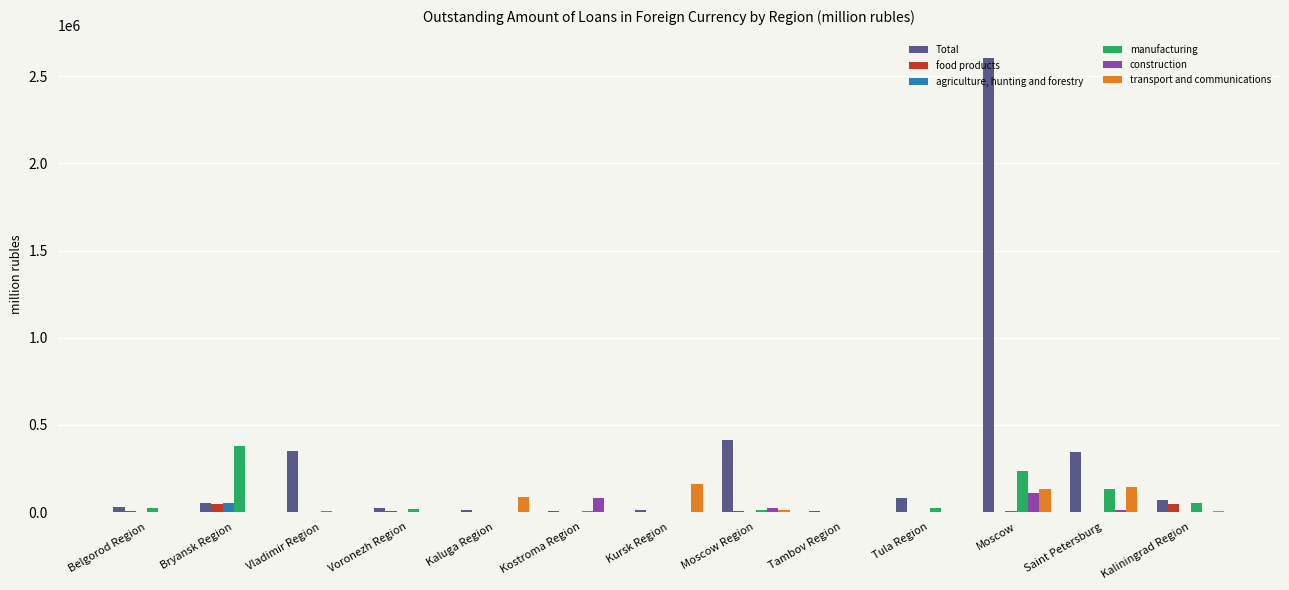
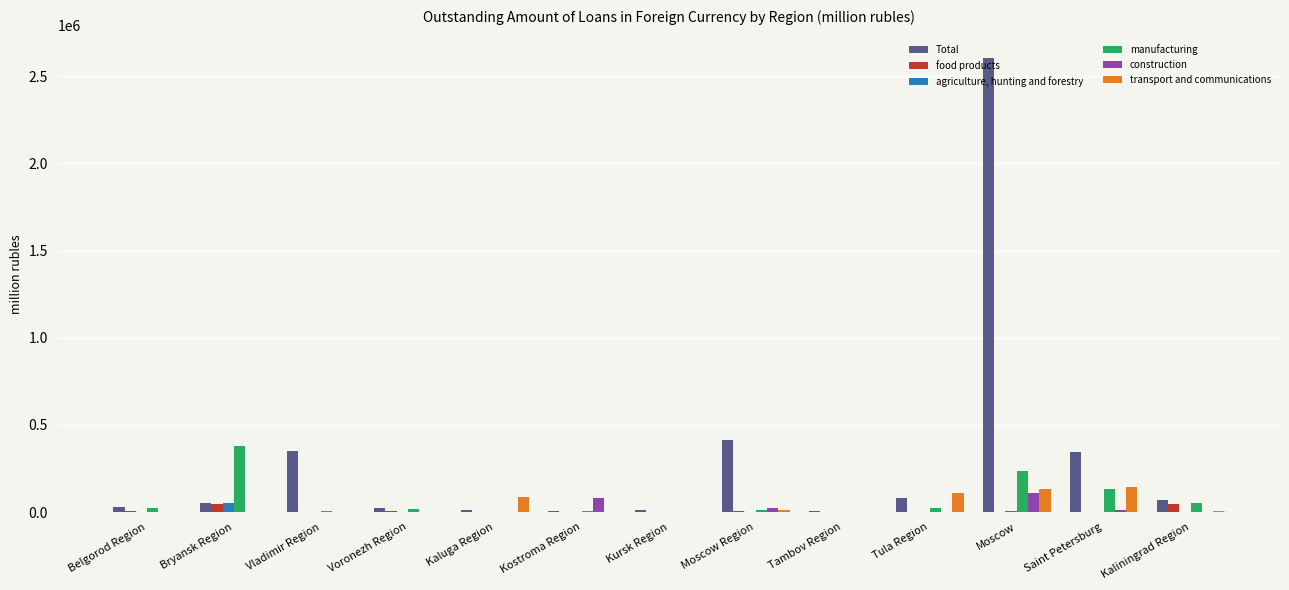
transport and communications, Kursk Region: 160000 -> 0
transport and communications, Tula Region: 0 -> 110000
